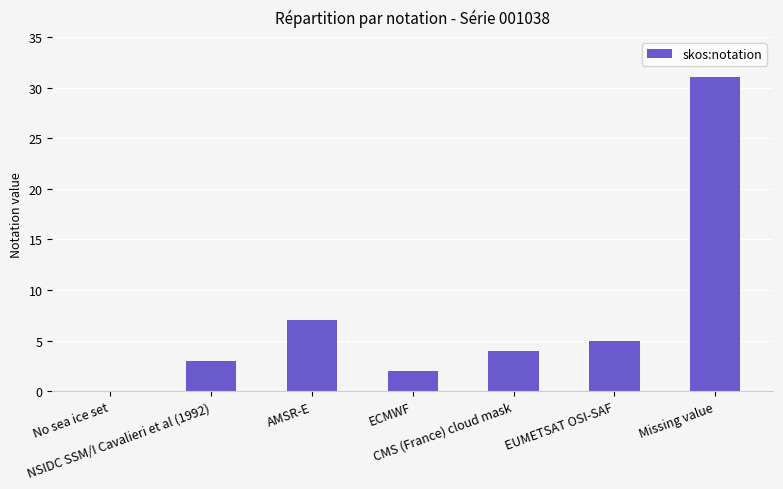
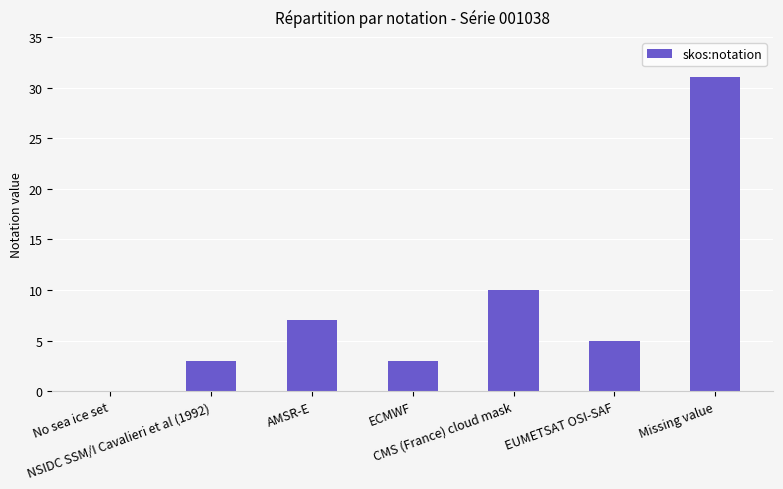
ECMWF: 2 -> 3
CMS (France) cloud mask: 4 -> 10
